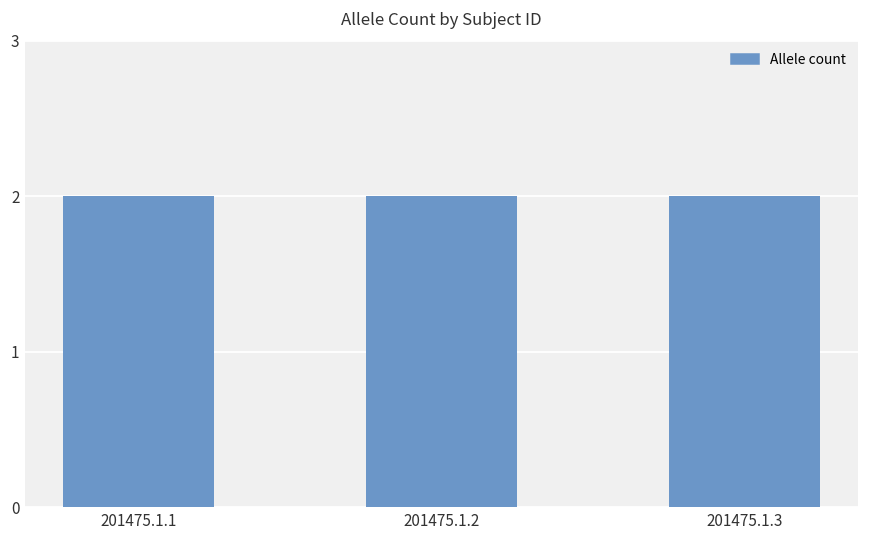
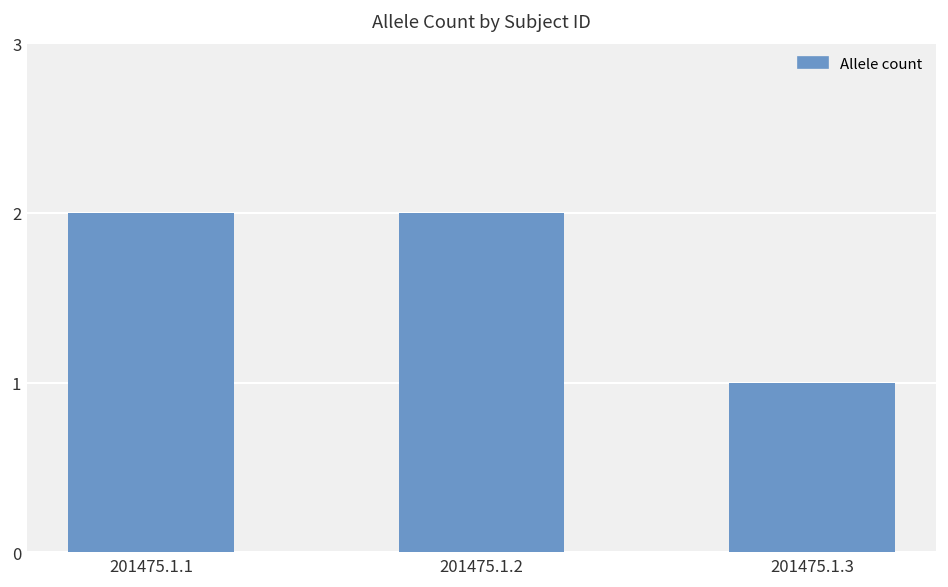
201475.1.3: 2 -> 1
